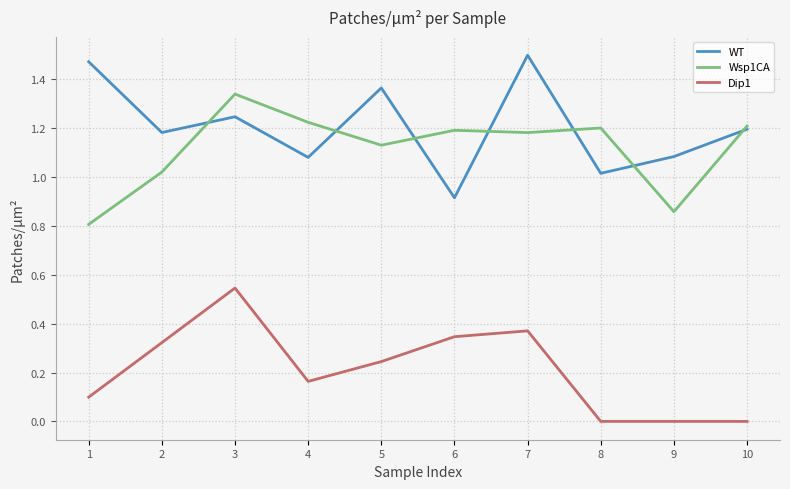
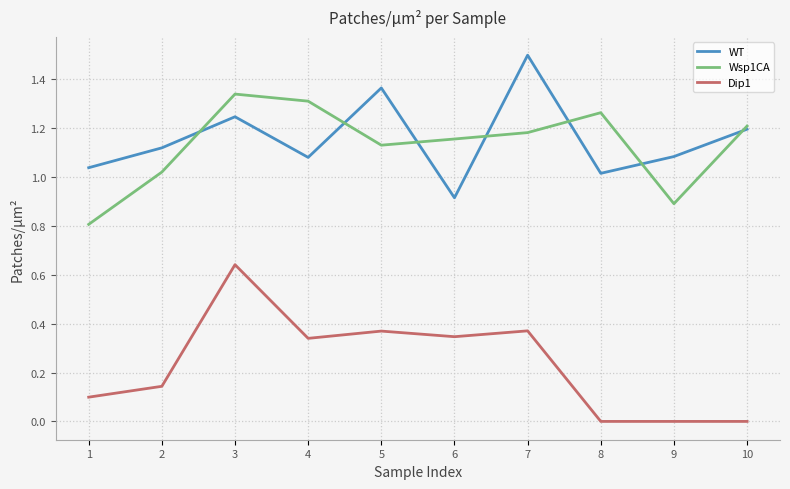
WT, 1: 1.47 -> 1.04
WT, 2: 1.18 -> 1.12
Dip1, 2: 0.32 -> 0.14
Dip1, 3: 0.55 -> 0.64
Wsp1CA, 4: 1.22 -> 1.31
Dip1, 4: 0.16 -> 0.34
Dip1, 5: 0.24 -> 0.37
Wsp1CA, 6: 1.19 -> 1.16
Wsp1CA, 8: 1.20 -> 1.26
Wsp1CA, 9: 0.86 -> 0.89
